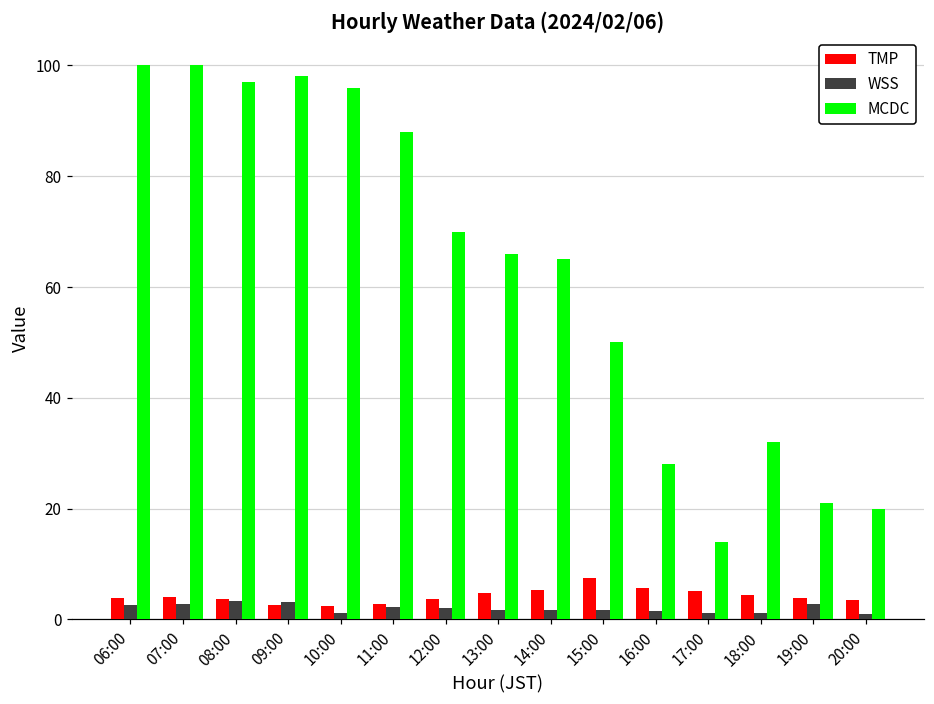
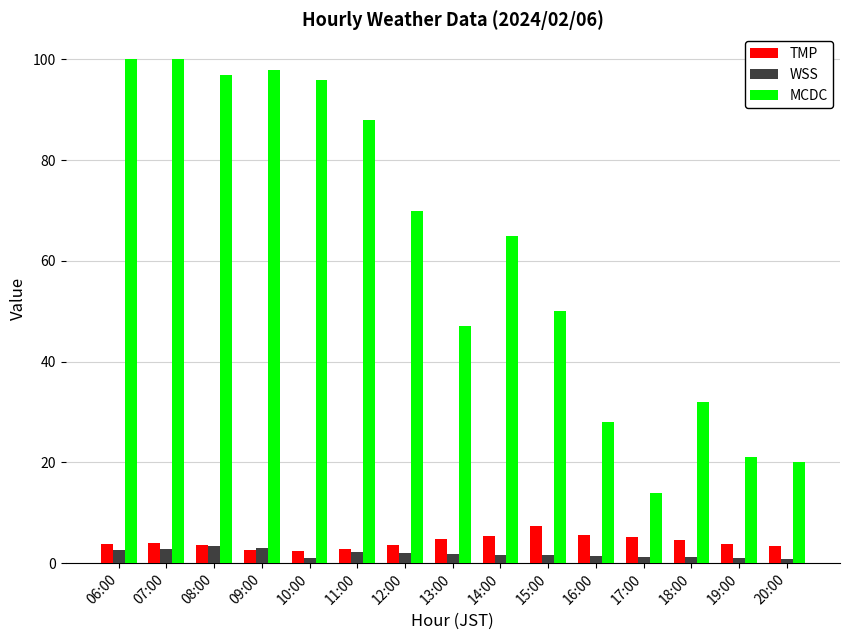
MCDC, 13:00: 66 -> 47
WSS, 19:00: 3 -> 1
